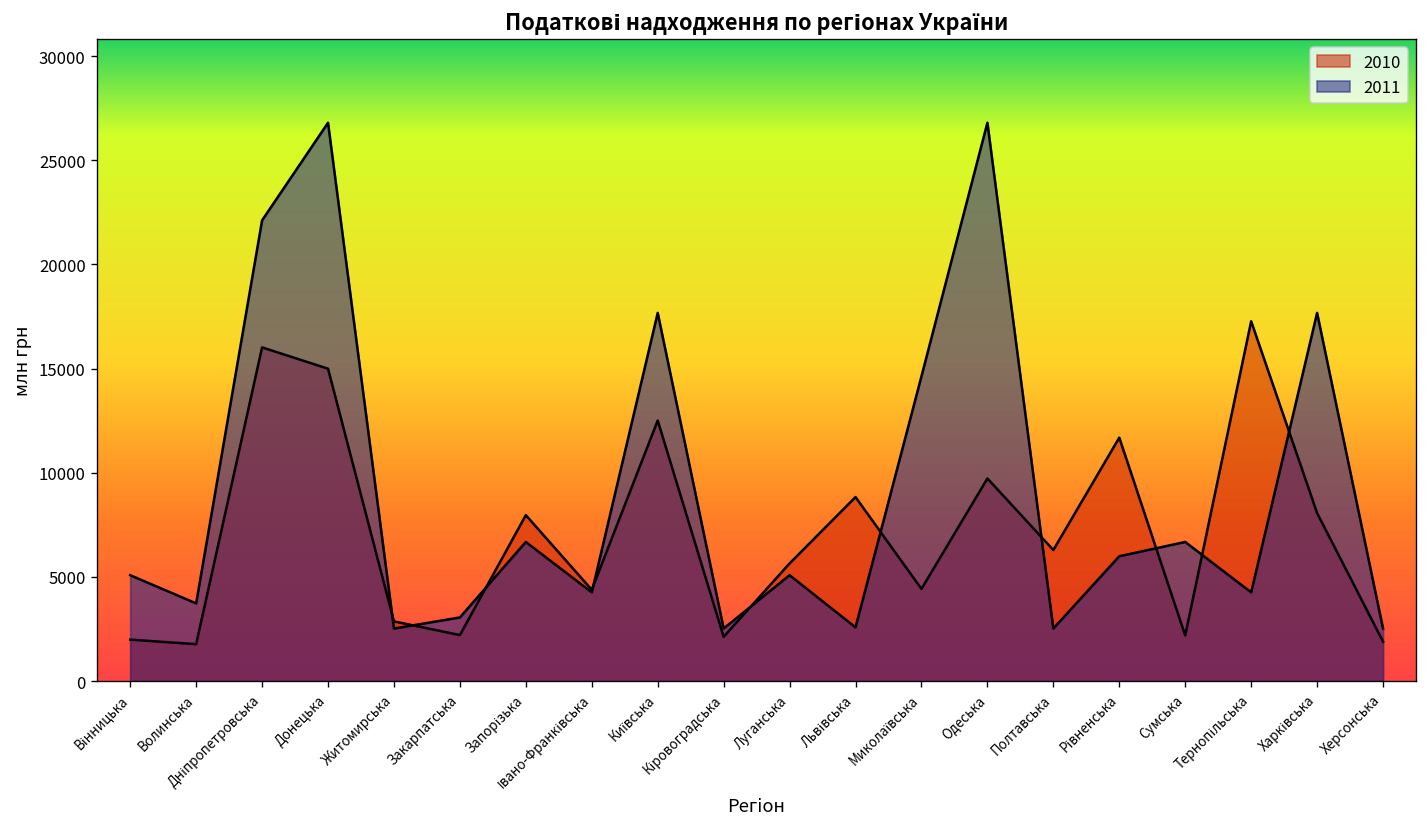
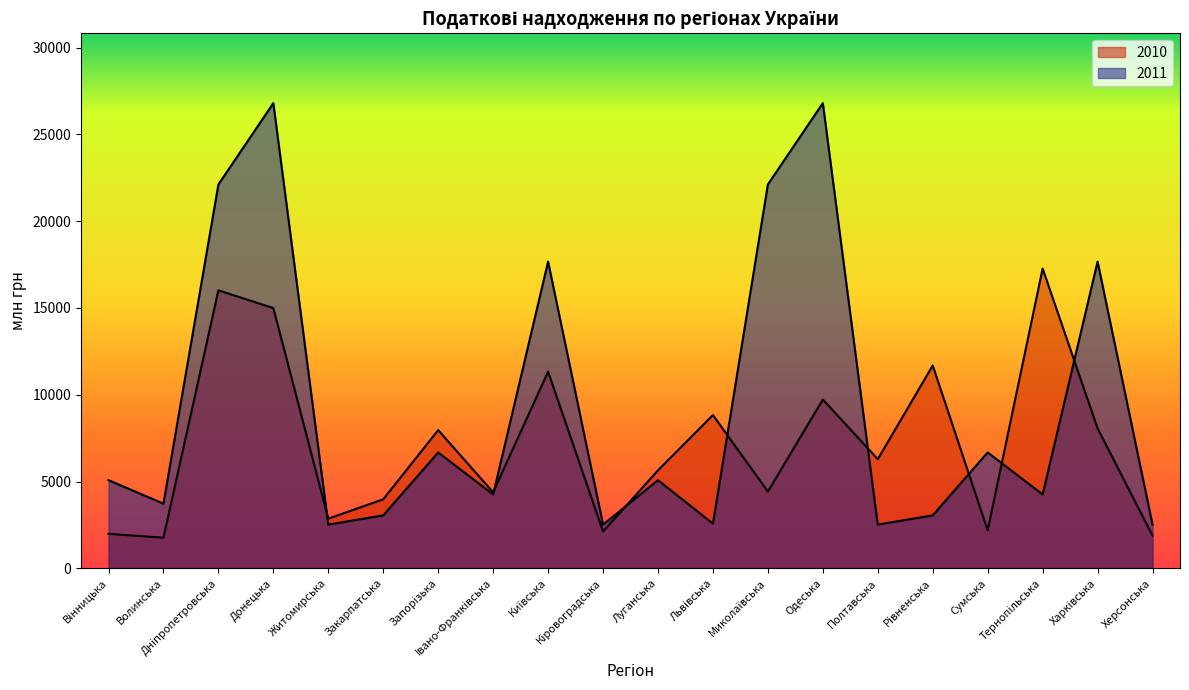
2010, Закарпатська: 2200 -> 4000
2010, Київська: 12500 -> 11300
2011, Миколаївська: 14600 -> 22100
2011, Рівненська: 6000 -> 3100
